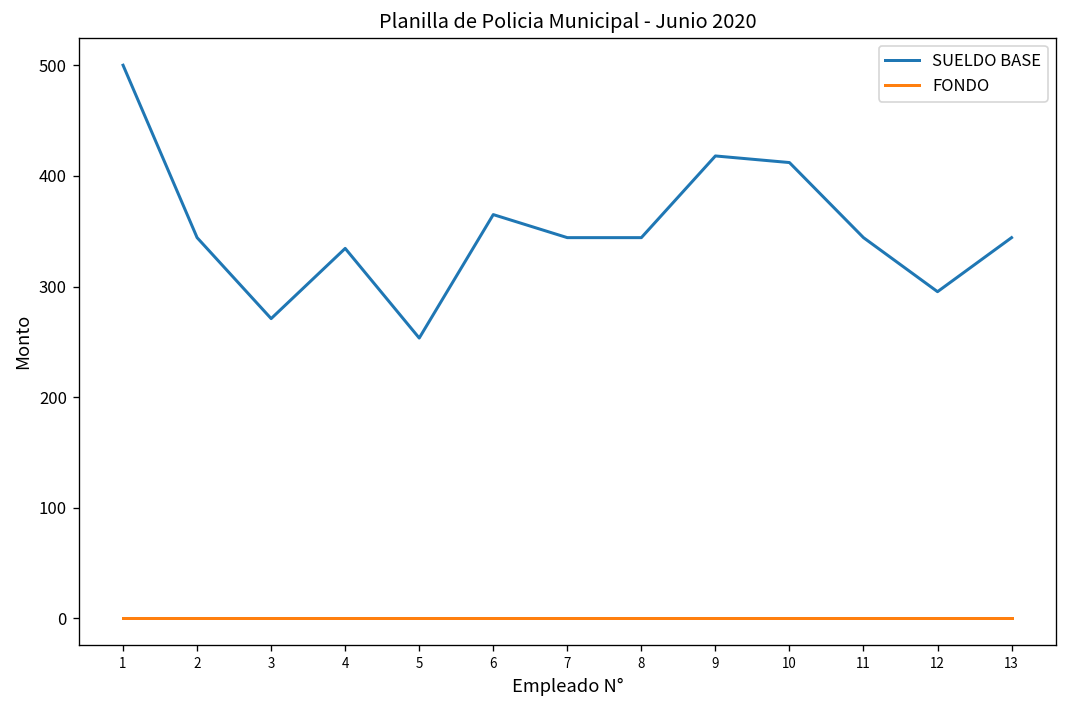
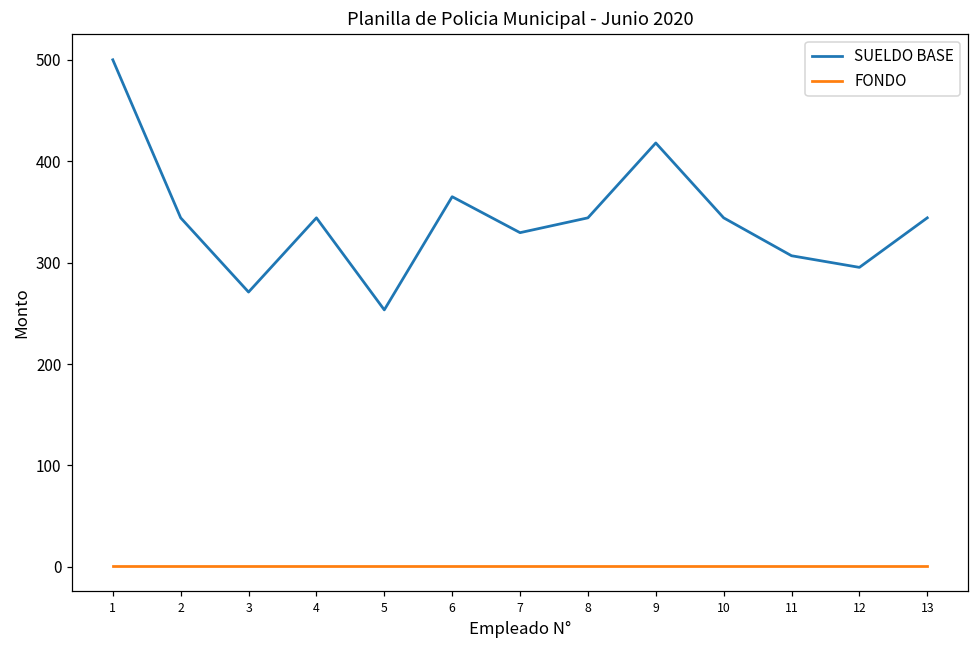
SUELDO BASE, 4: 330 -> 340
SUELDO BASE, 7: 340 -> 330
SUELDO BASE, 10: 410 -> 340
SUELDO BASE, 11: 340 -> 310
